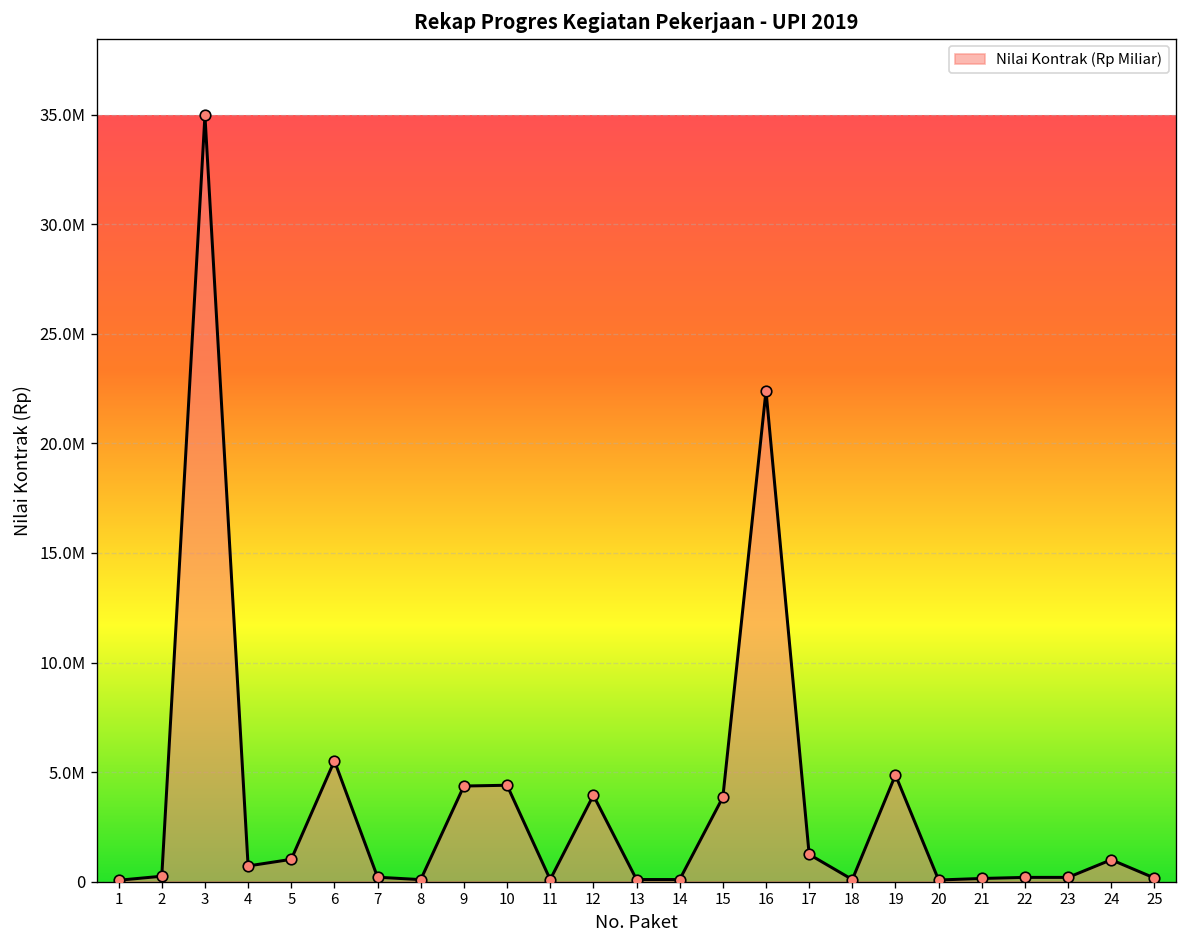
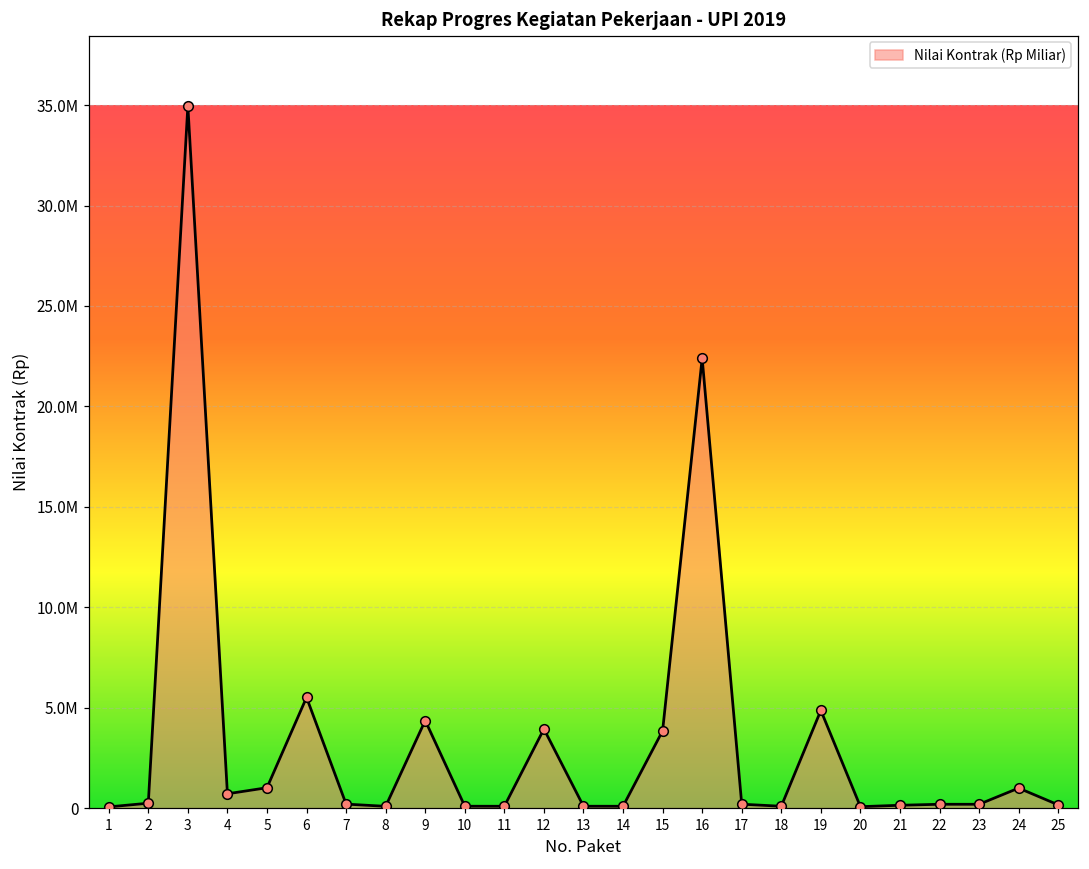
10: 4400000 -> 100000
17: 1200000 -> 200000
